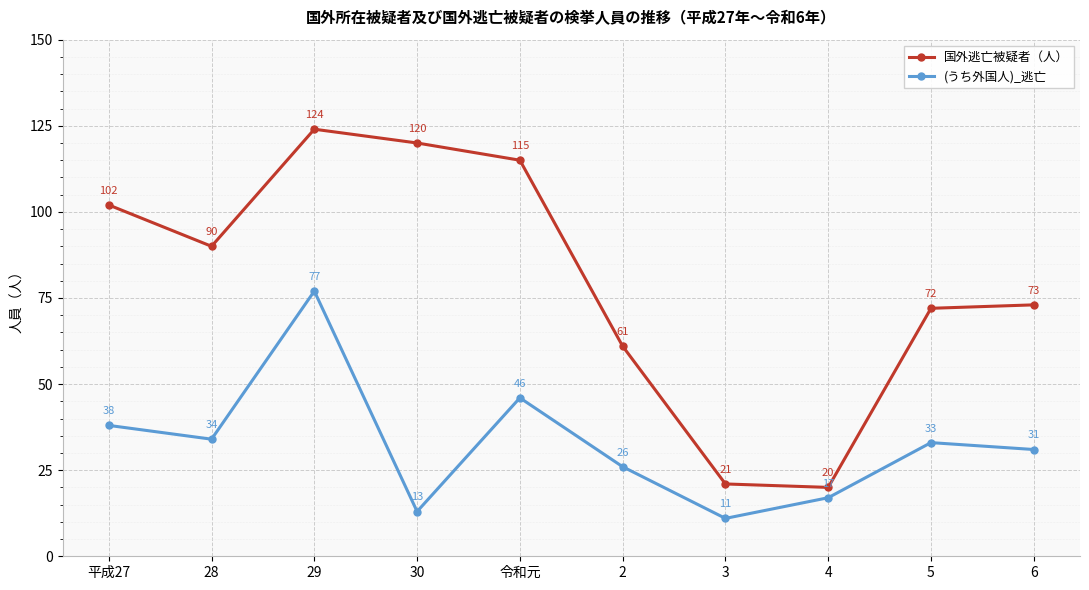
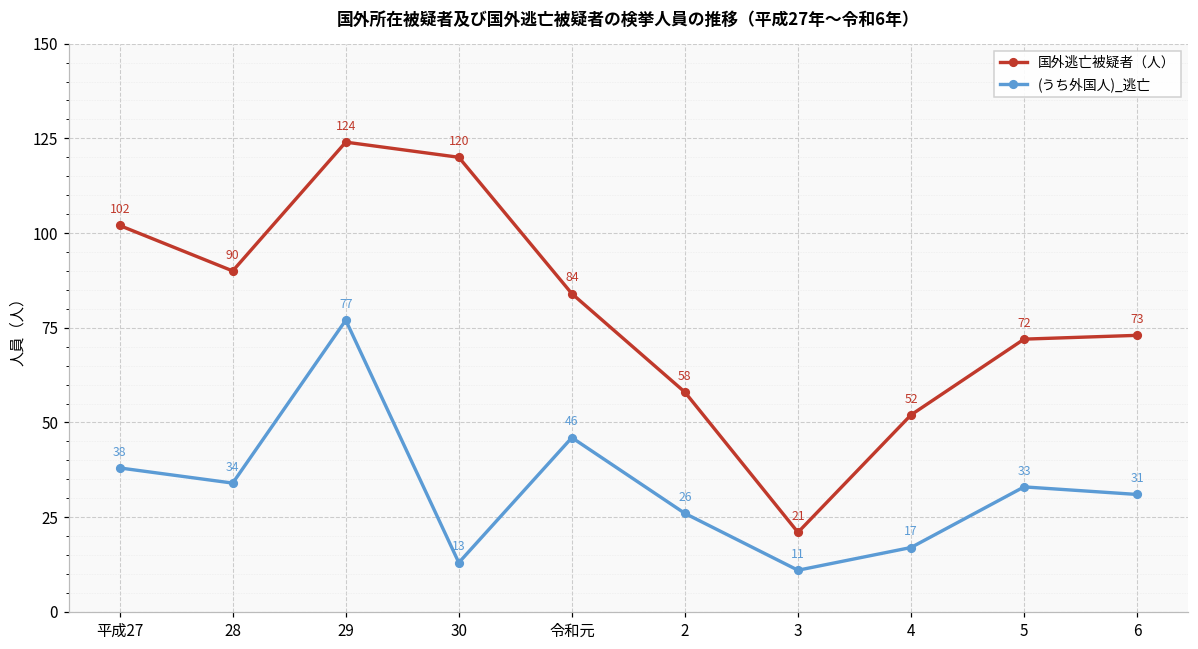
国外逃亡被疑者（人）, 令和元: 115 -> 84
国外逃亡被疑者（人）, 2: 61 -> 58
国外逃亡被疑者（人）, 4: 20 -> 52
